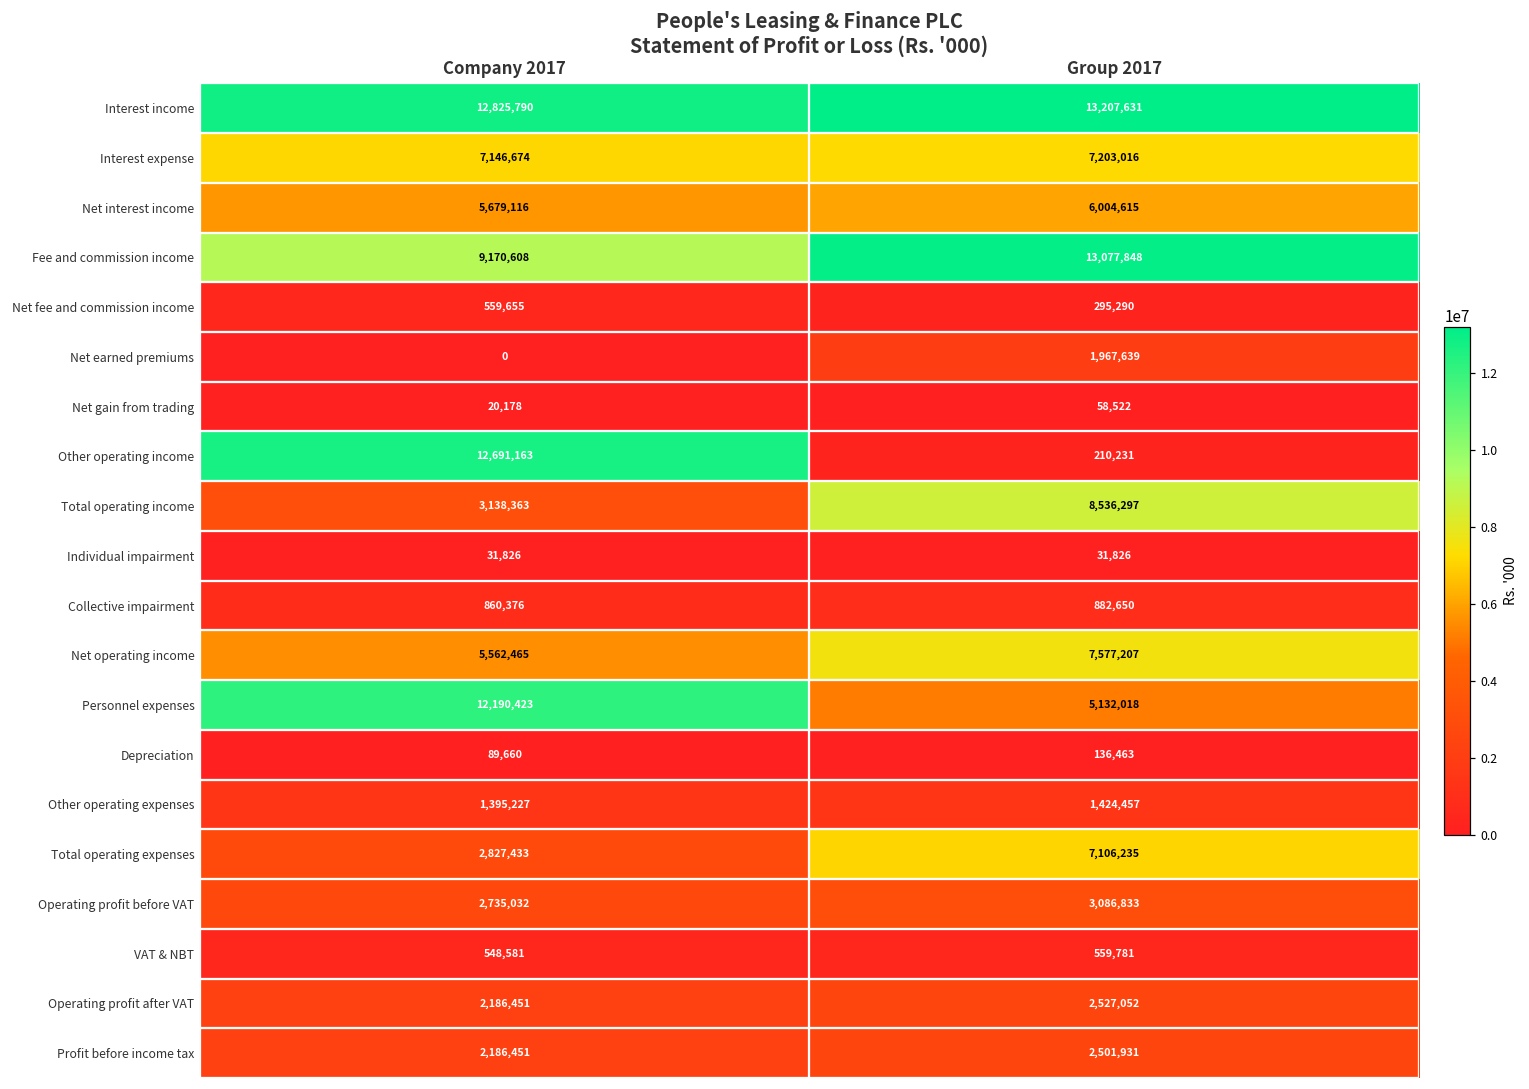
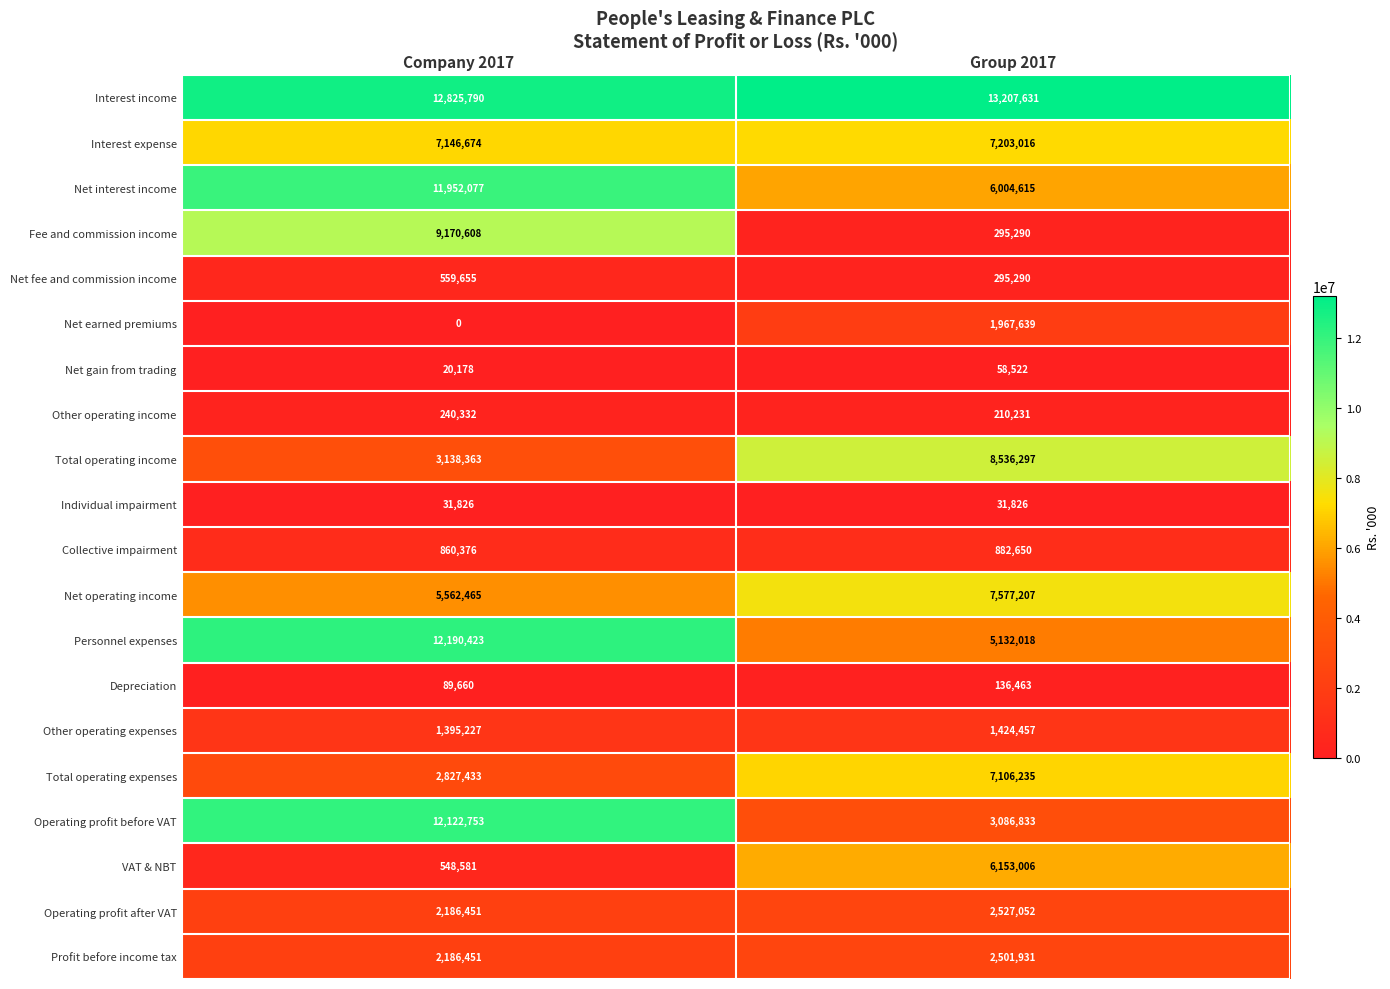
Net interest income, Company 2017: 5,679,116 -> 11,952,077
Fee and commission income, Group 2017: 13,077,848 -> 295,290
Other operating income, Company 2017: 12,691,163 -> 240,332
Operating profit before VAT, Company 2017: 2,735,032 -> 12,122,753
VAT & NBT, Group 2017: 559,781 -> 6,153,006
